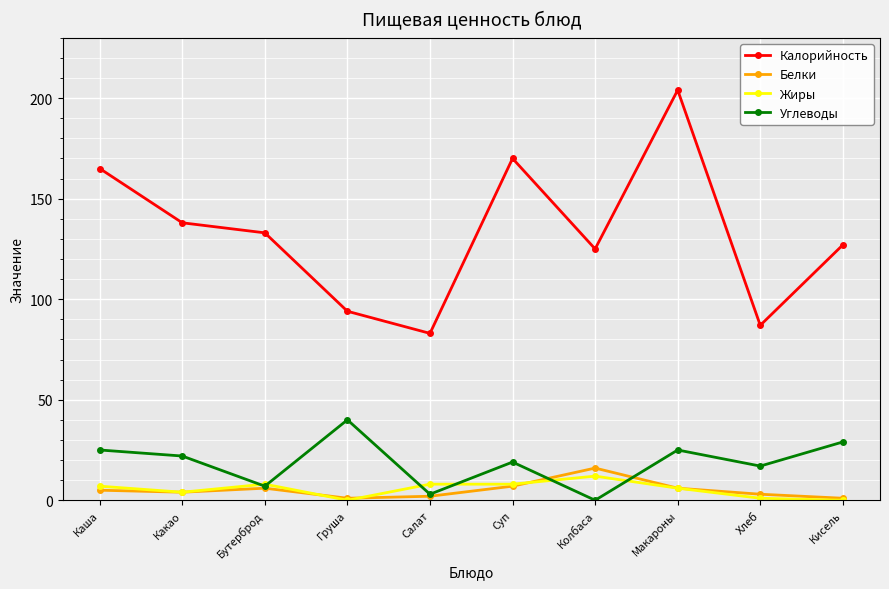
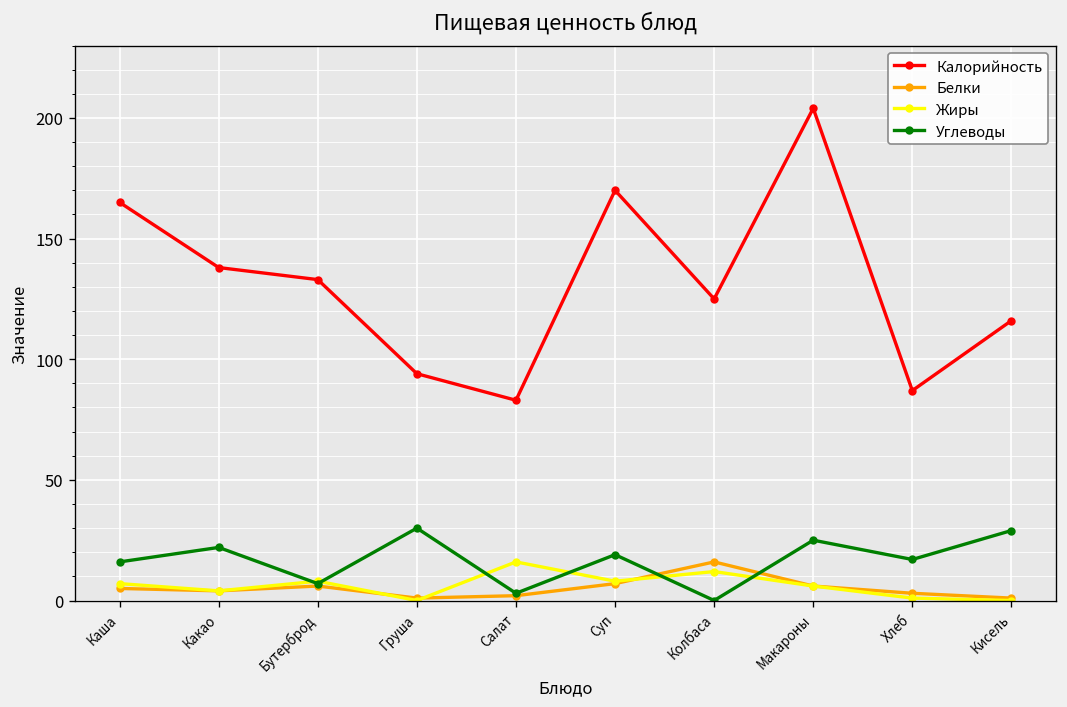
Углеводы, Каша: 25 -> 16
Углеводы, Груша: 40 -> 30
Жиры, Салат: 8 -> 16
Калорийность, Кисель: 127 -> 116
